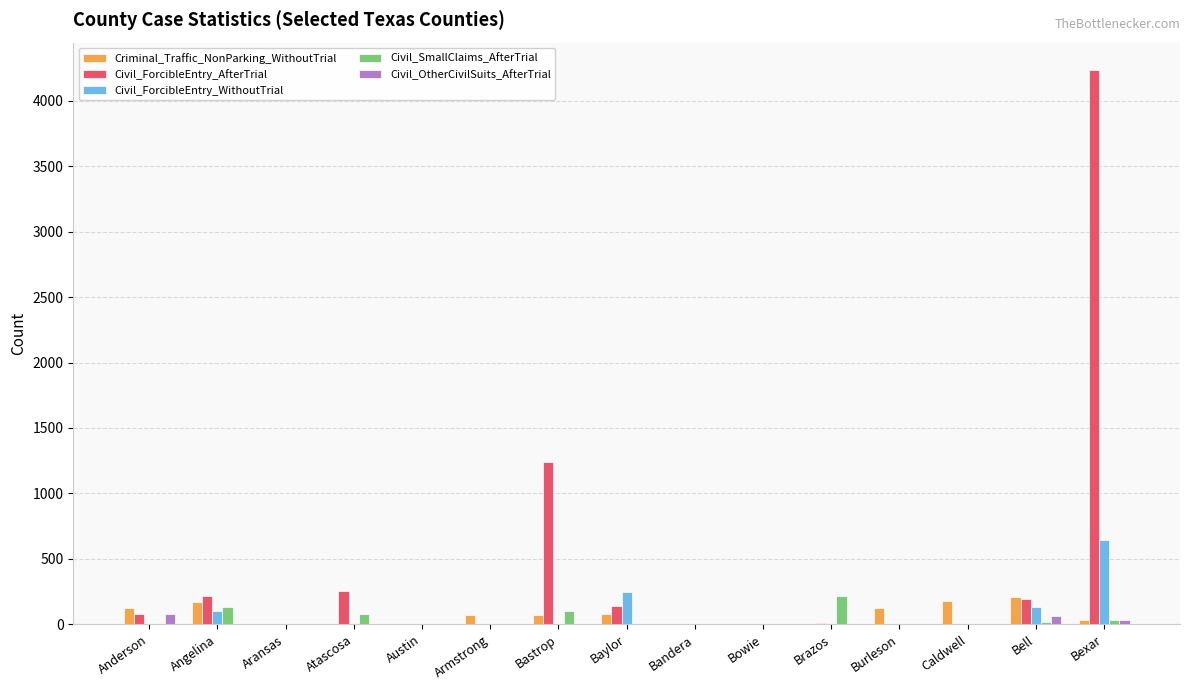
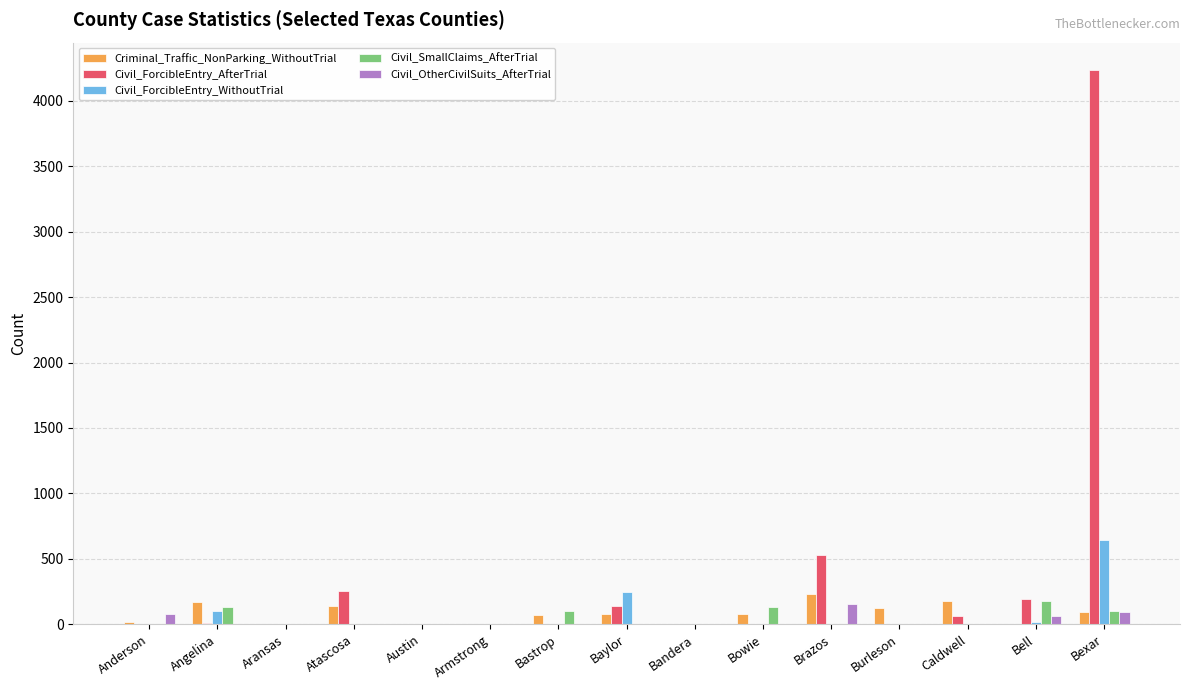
Criminal_Traffic_NonParking_WithoutTrial, Anderson: 130 -> 20
Civil_ForcibleEntry_AfterTrial, Anderson: 80 -> 0
Civil_ForcibleEntry_AfterTrial, Angelina: 220 -> 10
Criminal_Traffic_NonParking_WithoutTrial, Atascosa: 0 -> 140
Civil_SmallClaims_AfterTrial, Atascosa: 80 -> 0
Criminal_Traffic_NonParking_WithoutTrial, Armstrong: 70 -> 10
Civil_ForcibleEntry_AfterTrial, Bastrop: 1240 -> 0
Criminal_Traffic_NonParking_WithoutTrial, Bowie: 0 -> 80
Civil_SmallClaims_AfterTrial, Bowie: 0 -> 130
Criminal_Traffic_NonParking_WithoutTrial, Brazos: 0 -> 230
Civil_ForcibleEntry_AfterTrial, Brazos: 10 -> 530
Civil_SmallClaims_AfterTrial, Brazos: 220 -> 0
Civil_OtherCivilSuits_AfterTrial, Brazos: 0 -> 150
Civil_ForcibleEntry_AfterTrial, Caldwell: 0 -> 70
Criminal_Traffic_NonParking_WithoutTrial, Bell: 210 -> 0
Civil_ForcibleEntry_WithoutTrial, Bell: 130 -> 20
Civil_SmallClaims_AfterTrial, Bell: 10 -> 180
Criminal_Traffic_NonParking_WithoutTrial, Bexar: 30 -> 90
Civil_SmallClaims_AfterTrial, Bexar: 40 -> 100
Civil_OtherCivilSuits_AfterTrial, Bexar: 40 -> 100
